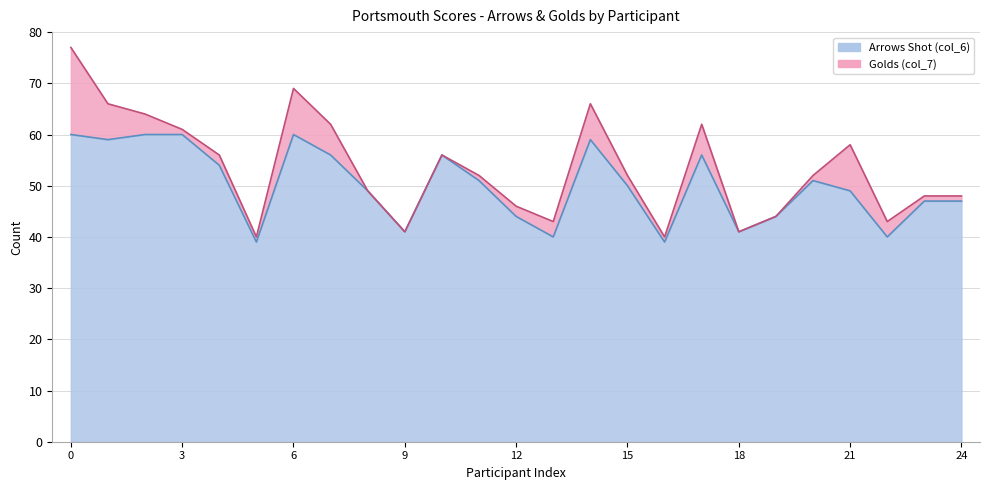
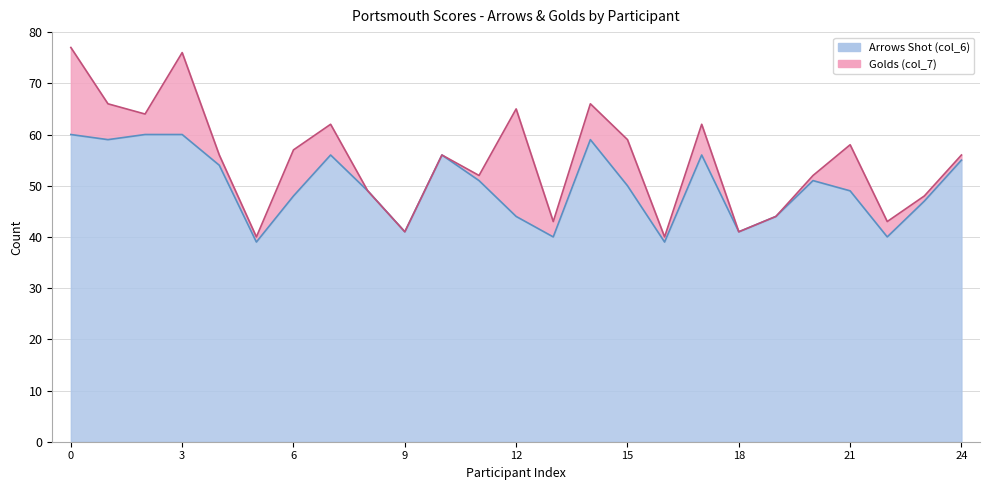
Golds (col_7), 3: 1 -> 16
Arrows Shot (col_6), 6: 60 -> 48
Golds (col_7), 12: 2 -> 21
Golds (col_7), 15: 2 -> 9
Arrows Shot (col_6), 24: 47 -> 55
